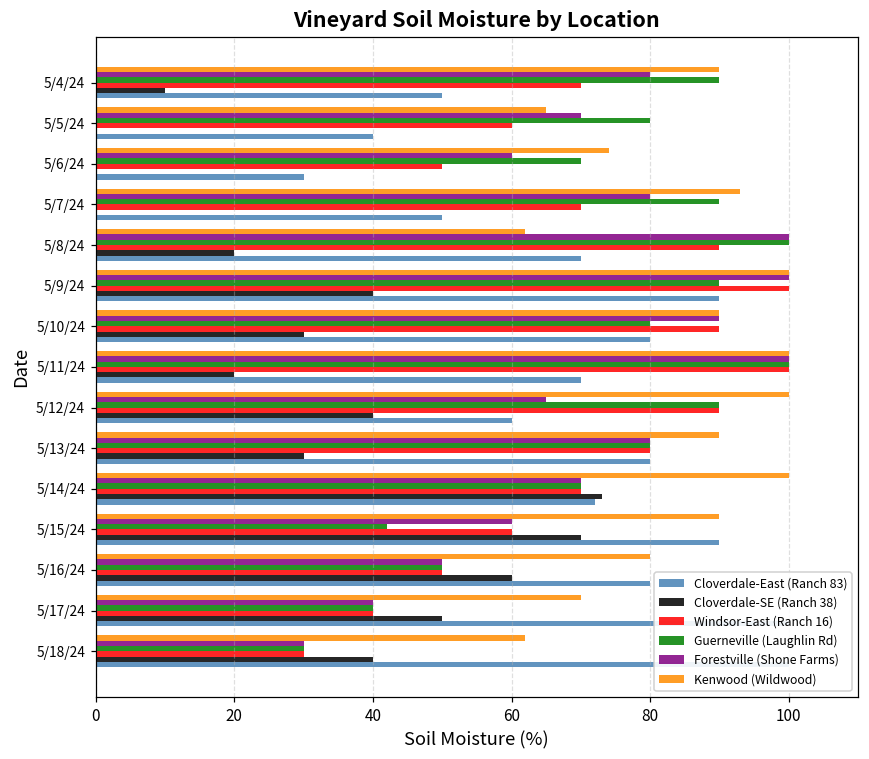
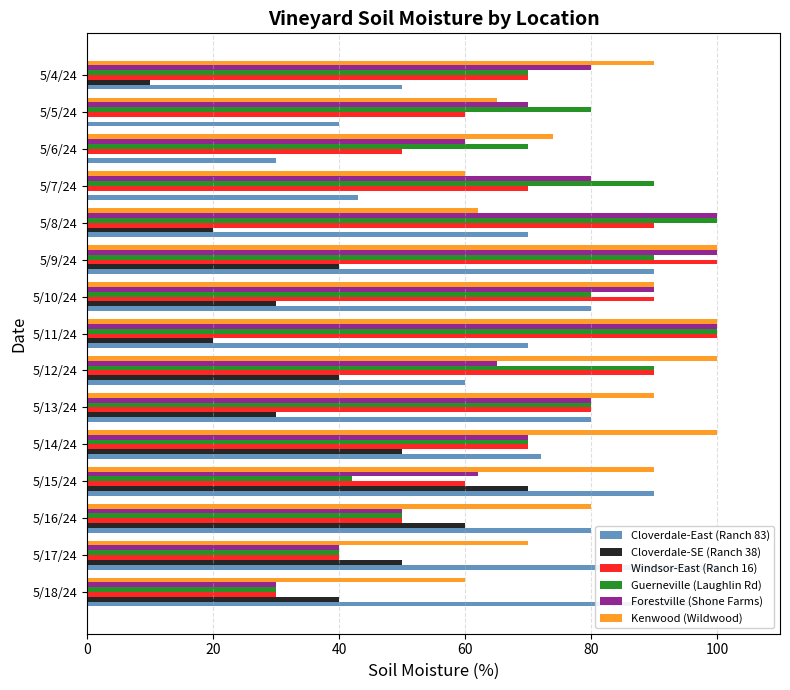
Guerneville (Laughlin Rd), 5/4/24: 90 -> 70
Kenwood (Wildwood), 5/7/24: 93 -> 60
Cloverdale-East (Ranch 83), 5/7/24: 50 -> 43
Cloverdale-SE (Ranch 38), 5/14/24: 73 -> 50
Forestville (Shone Farms), 5/15/24: 60 -> 62
Kenwood (Wildwood), 5/18/24: 62 -> 60
